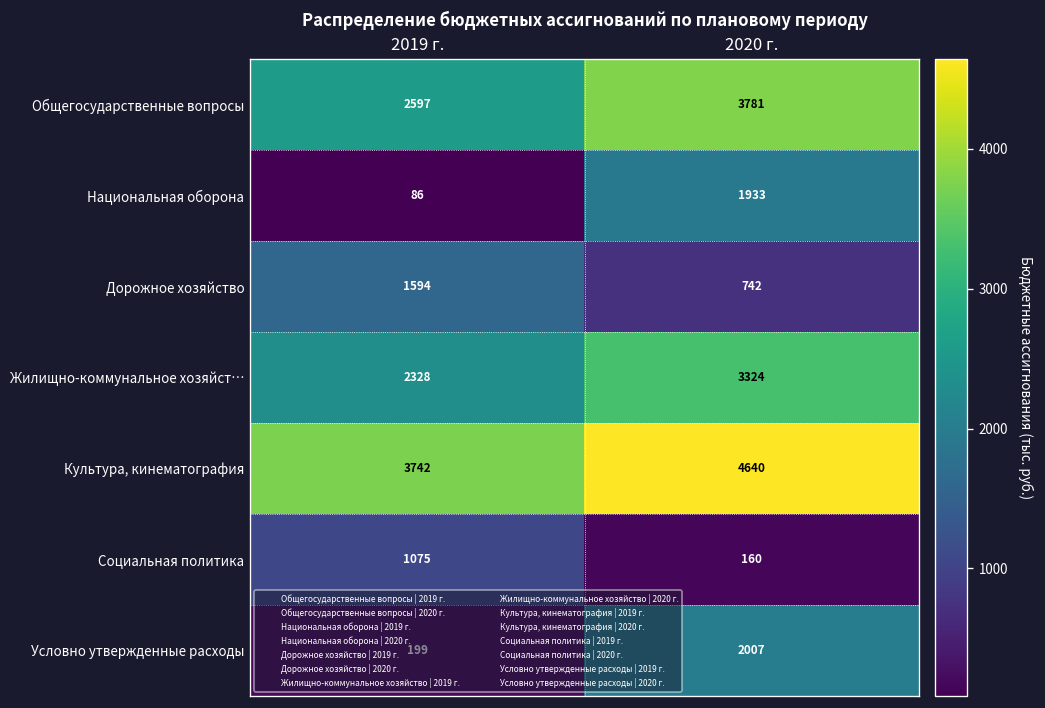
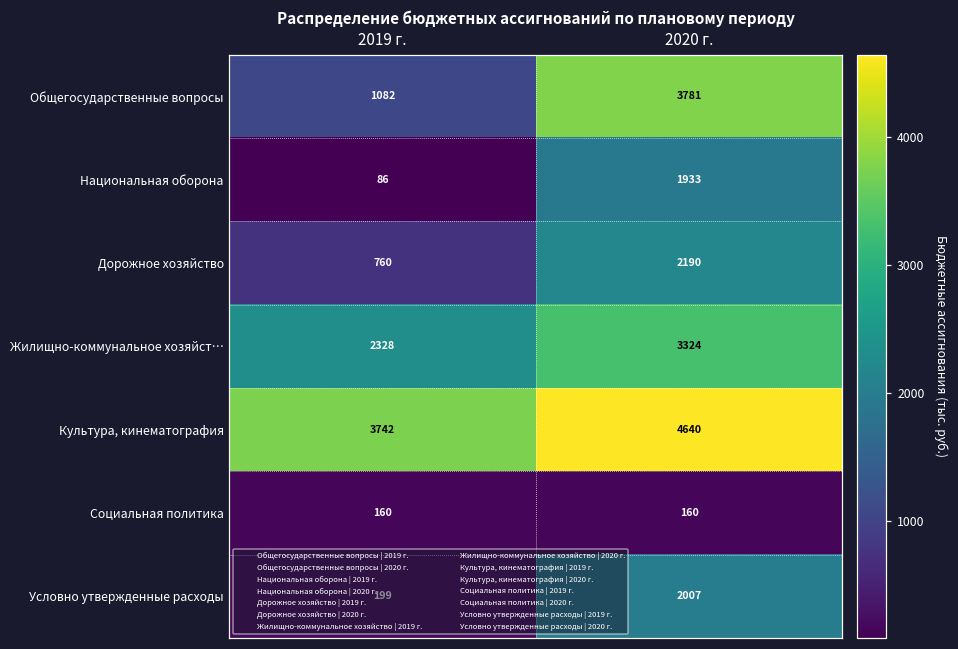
Общегосударственные вопросы, 2019 г.: 2597 -> 1082
Дорожное хозяйство, 2019 г.: 1594 -> 760
Дорожное хозяйство, 2020 г.: 742 -> 2190
Социальная политика, 2019 г.: 1075 -> 160
